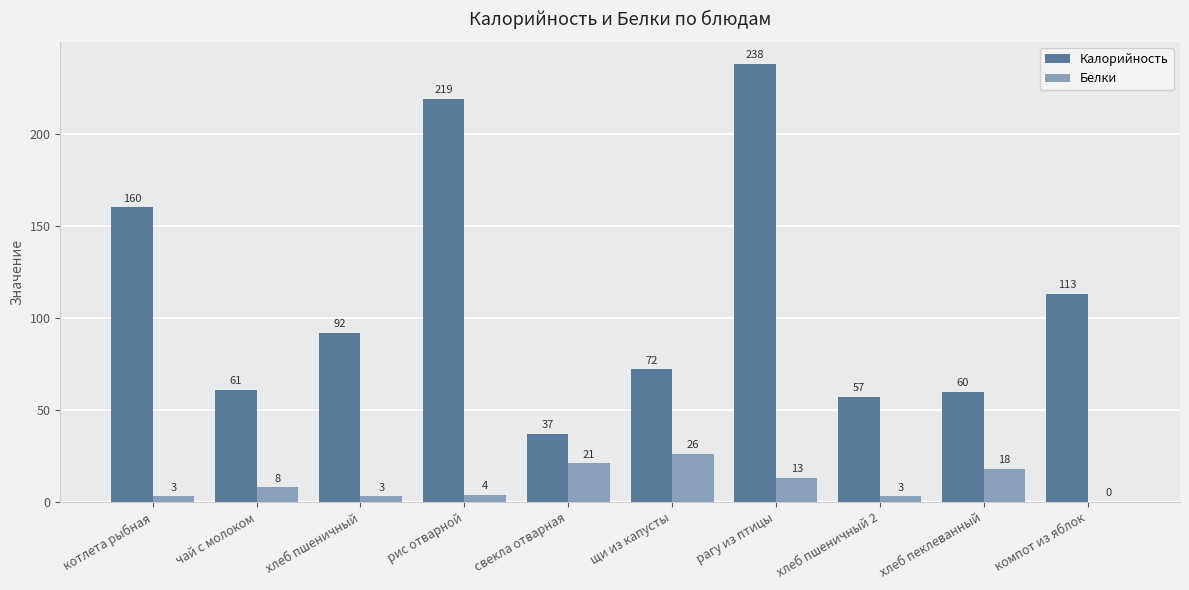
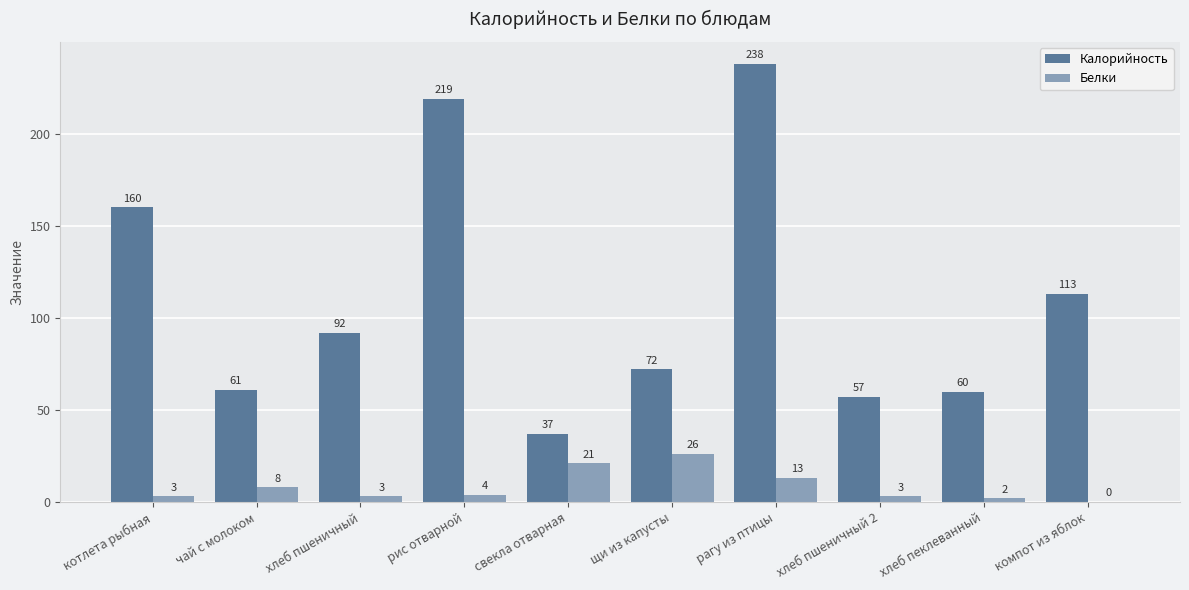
Белки, хлеб пеклеванный: 18 -> 2
